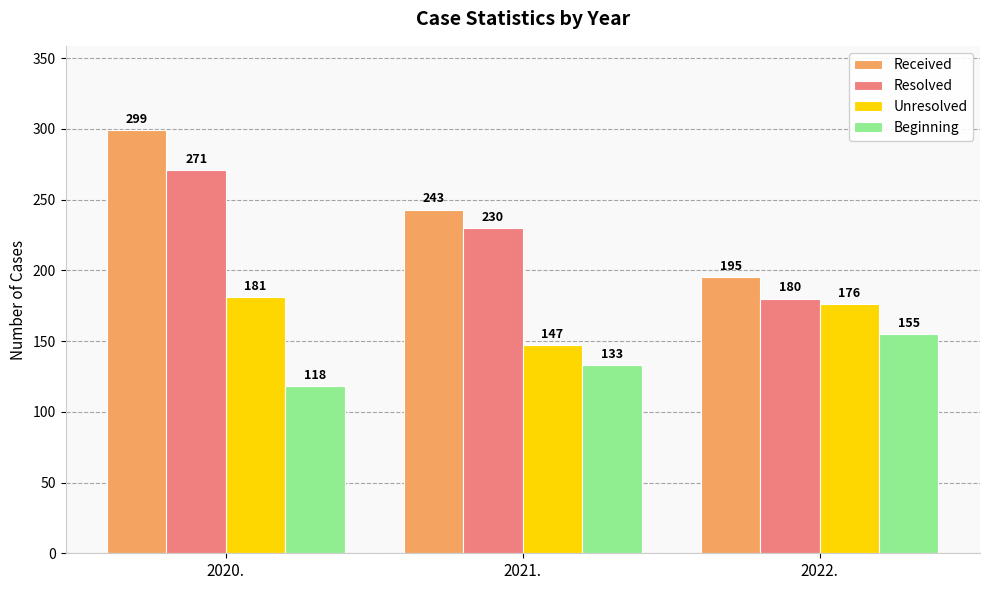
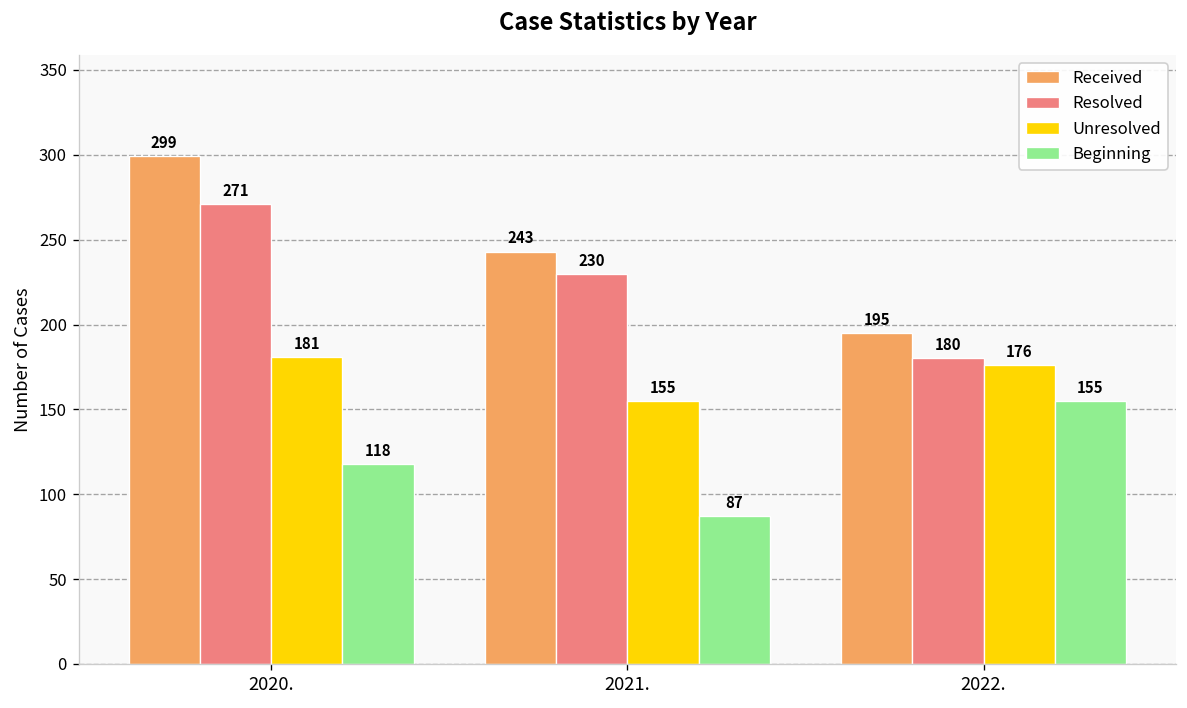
Unresolved, 2021.: 147 -> 155
Beginning, 2021.: 133 -> 87
